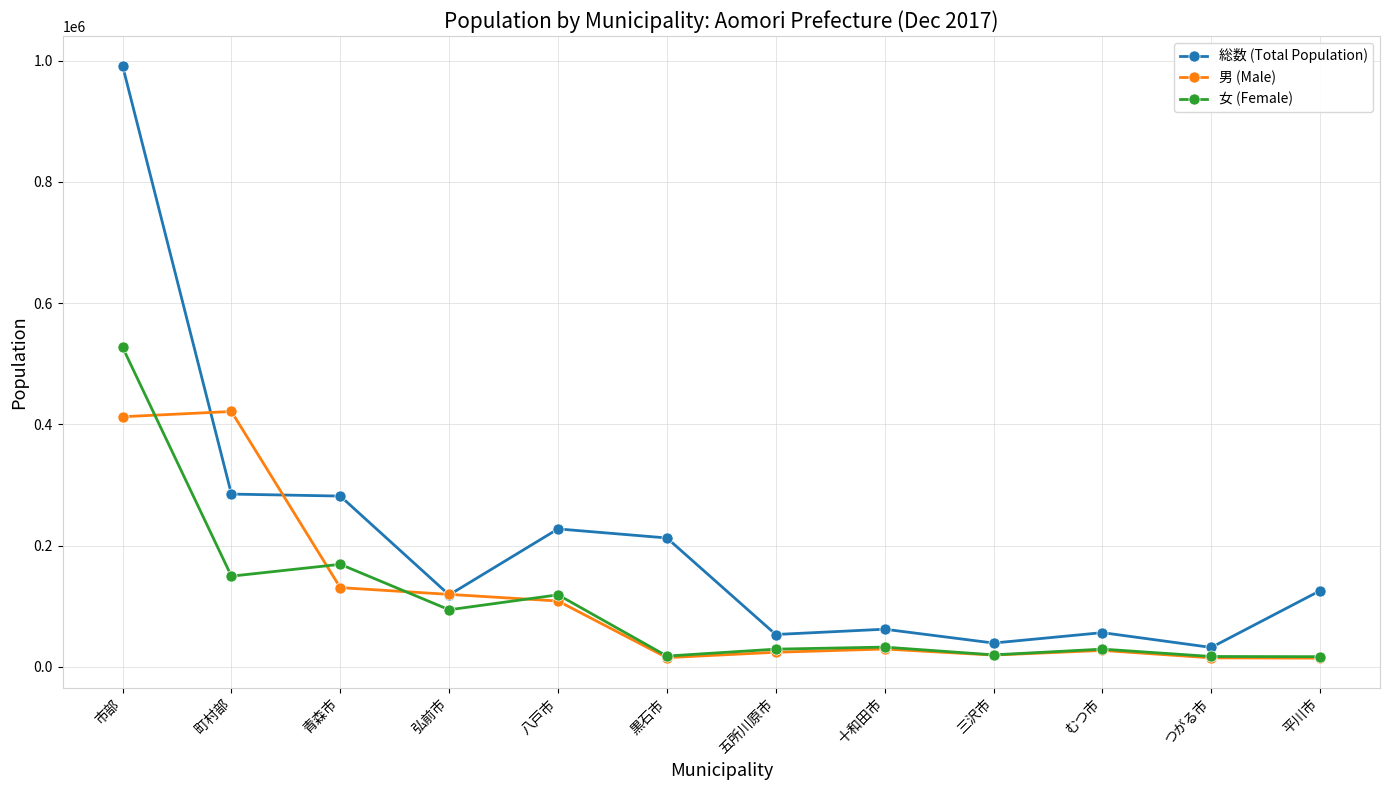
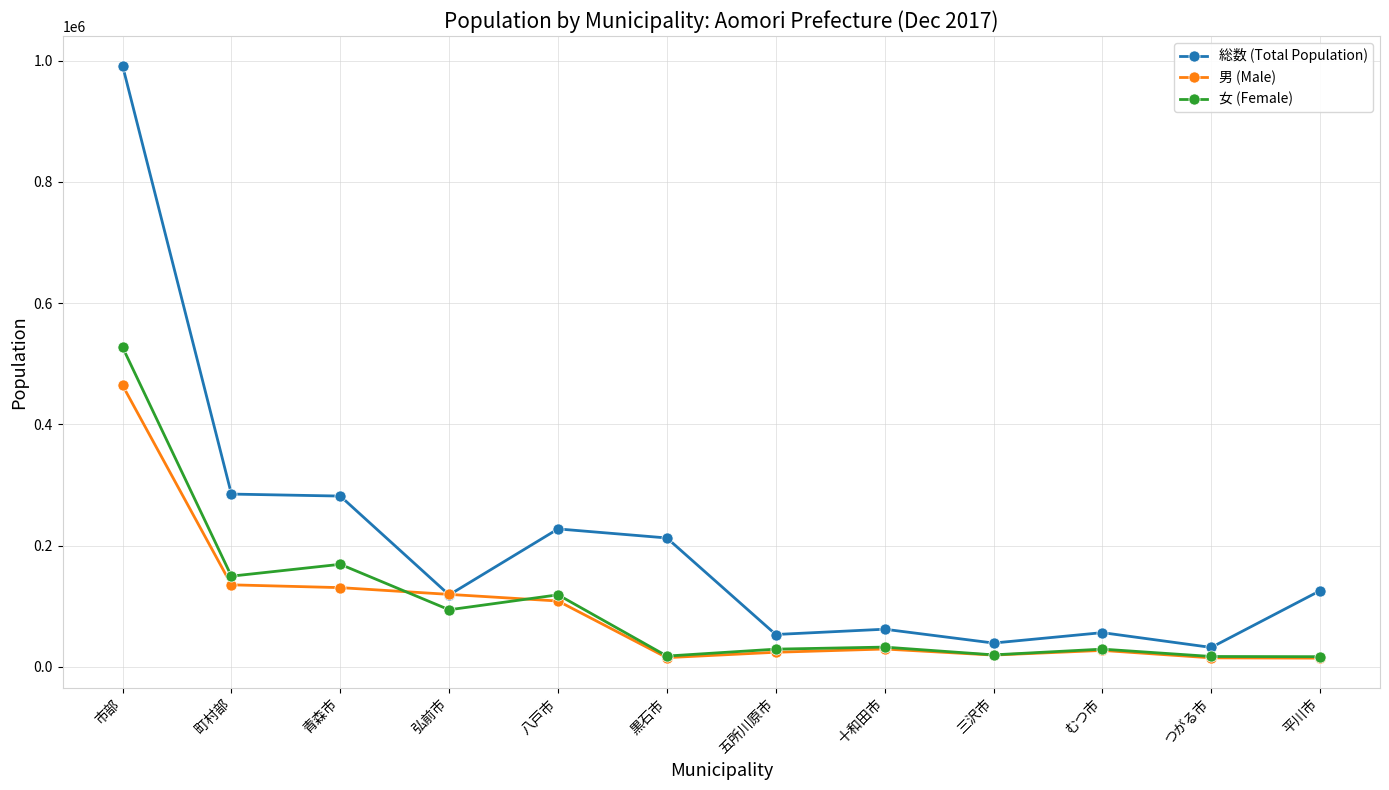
男 (Male), 市部: 410000 -> 460000
男 (Male), 町村部: 420000 -> 140000
